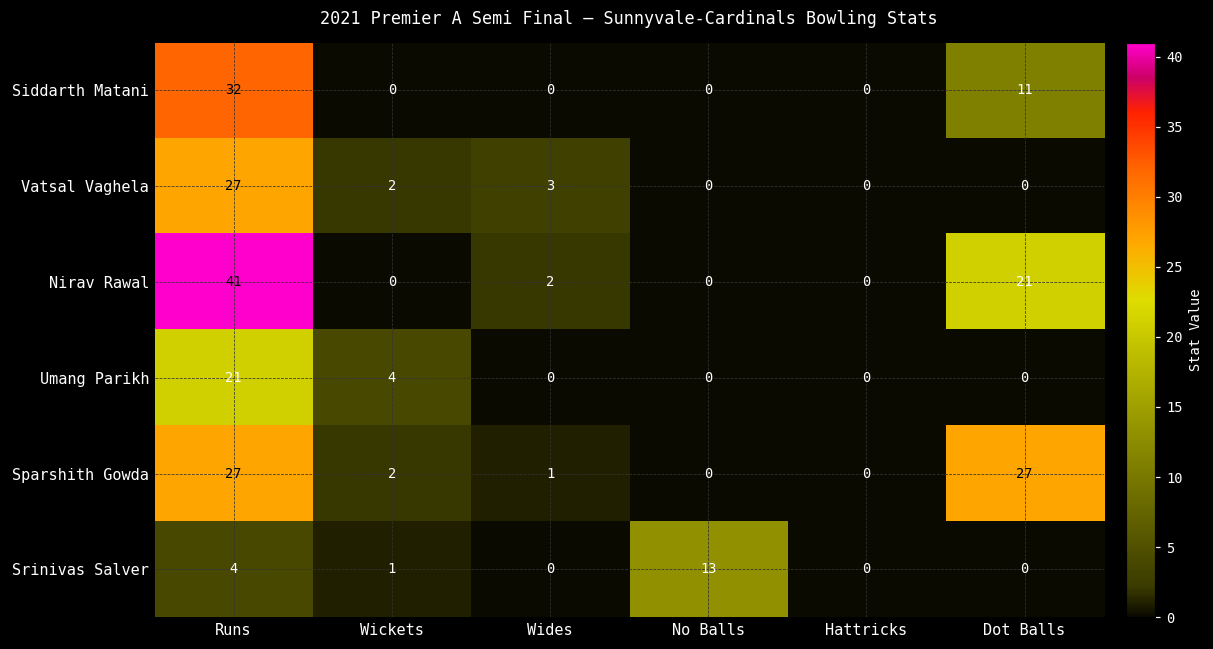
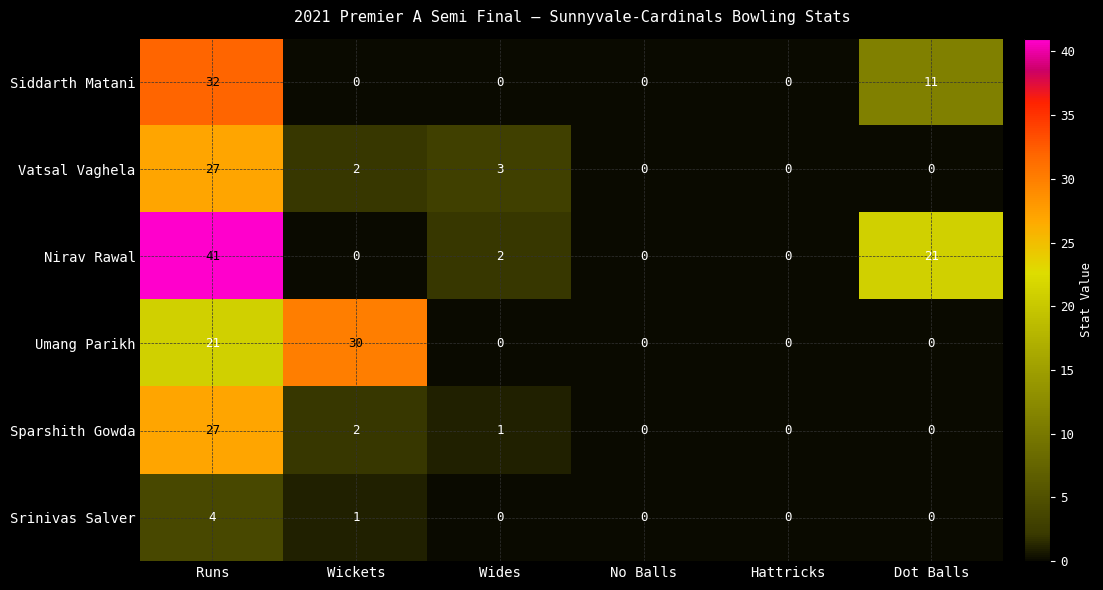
Umang Parikh, Wickets: 4 -> 30
Sparshith Gowda, Dot Balls: 27 -> 0
Srinivas Salver, No Balls: 13 -> 0
